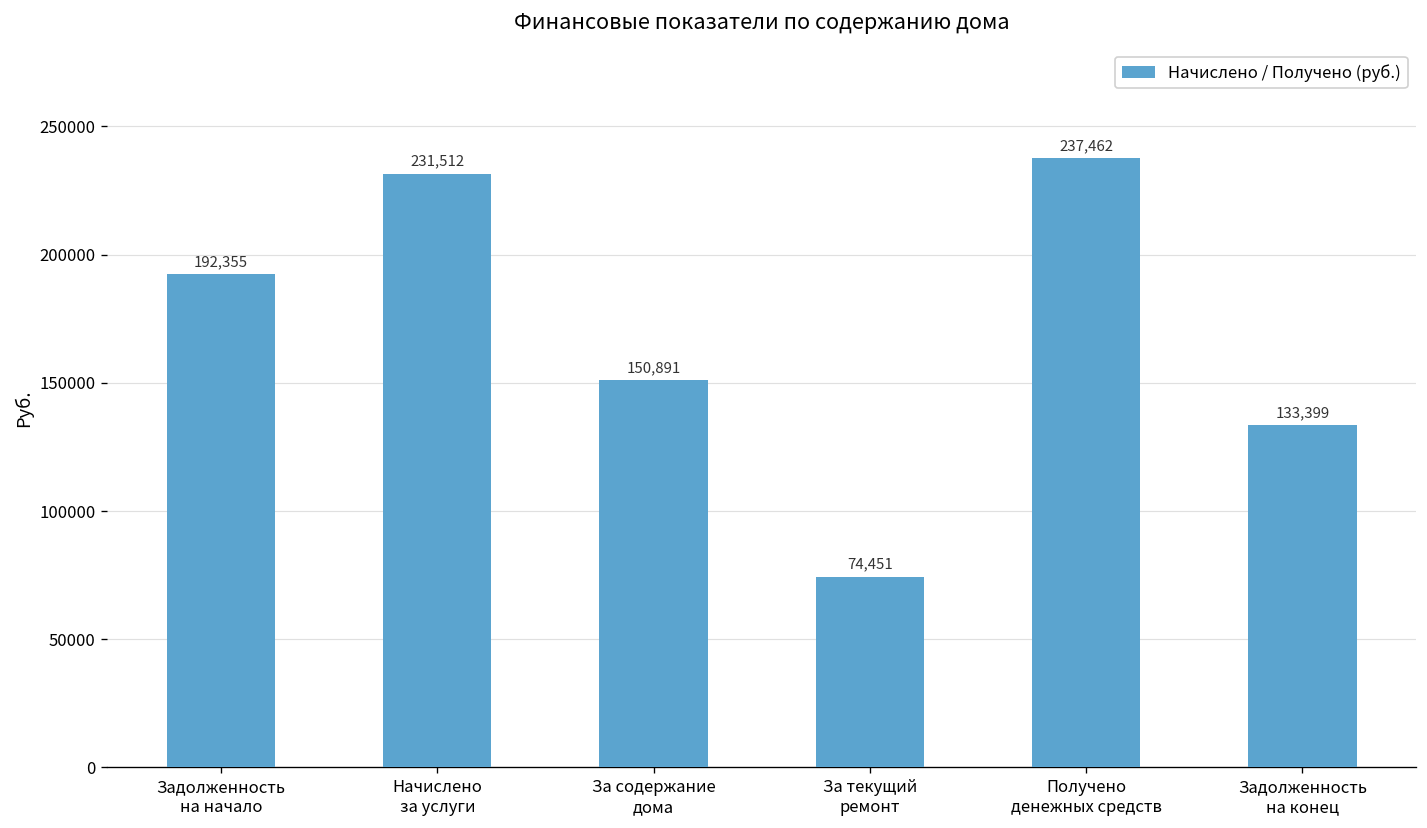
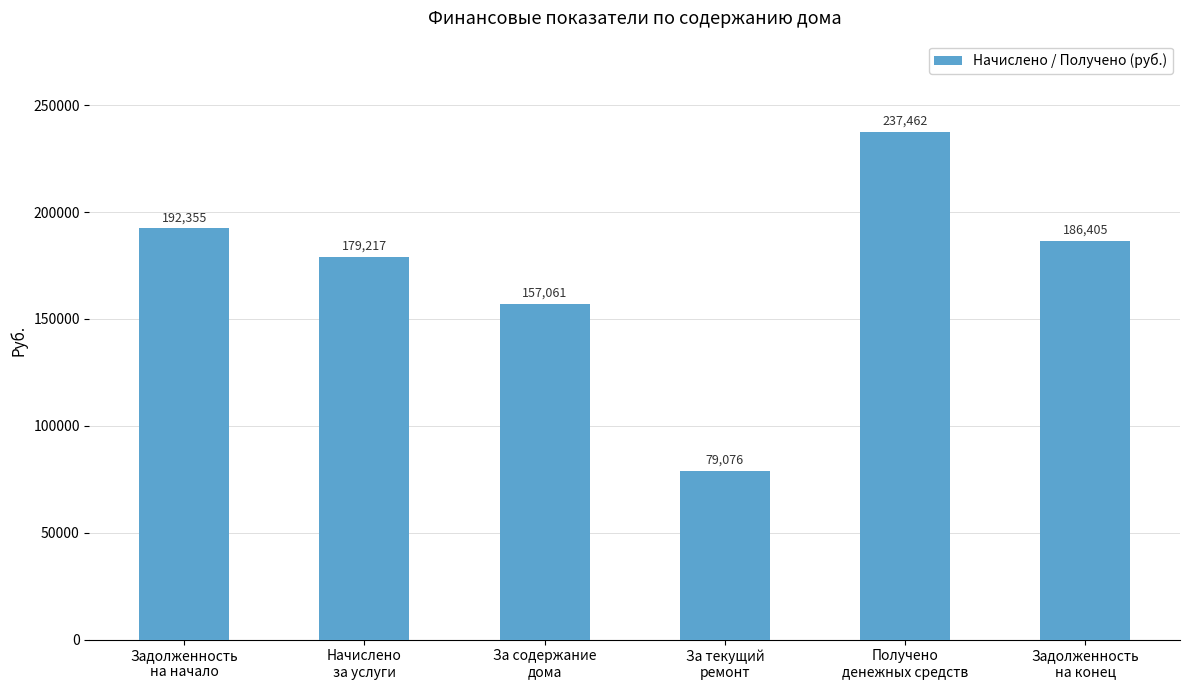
Начислено за услуги: 231,512 -> 179,217
За содержание дома: 150,891 -> 157,061
За текущий ремонт: 74,451 -> 79,076
Задолженность на конец: 133,399 -> 186,405
